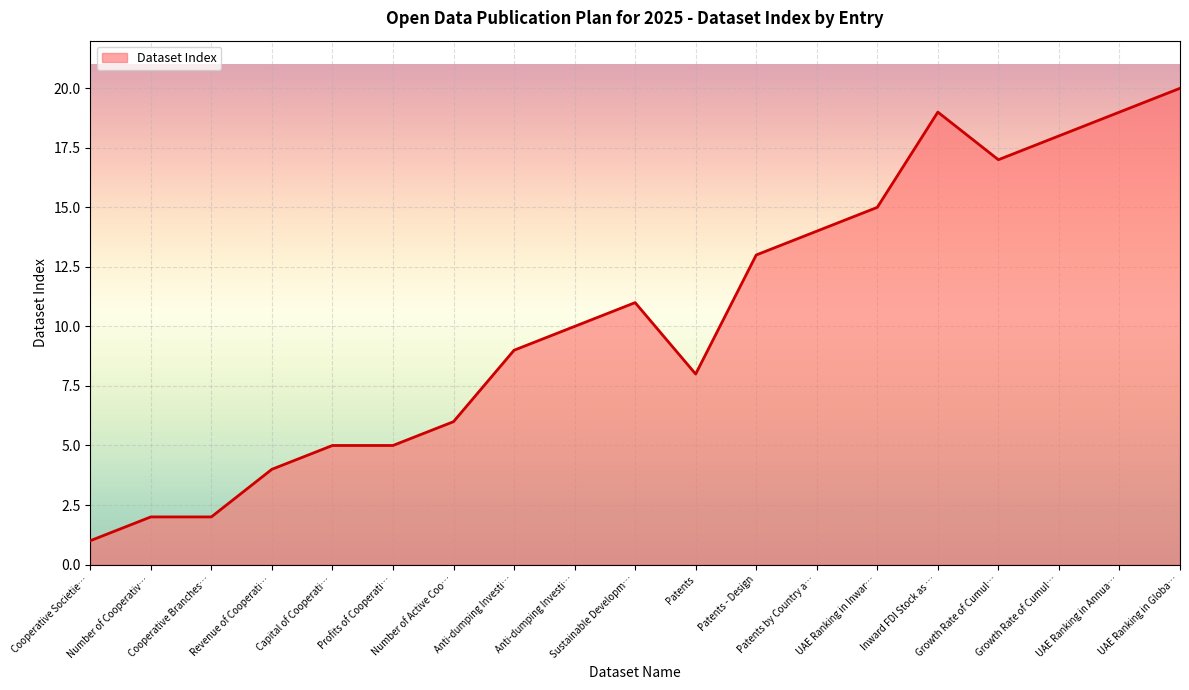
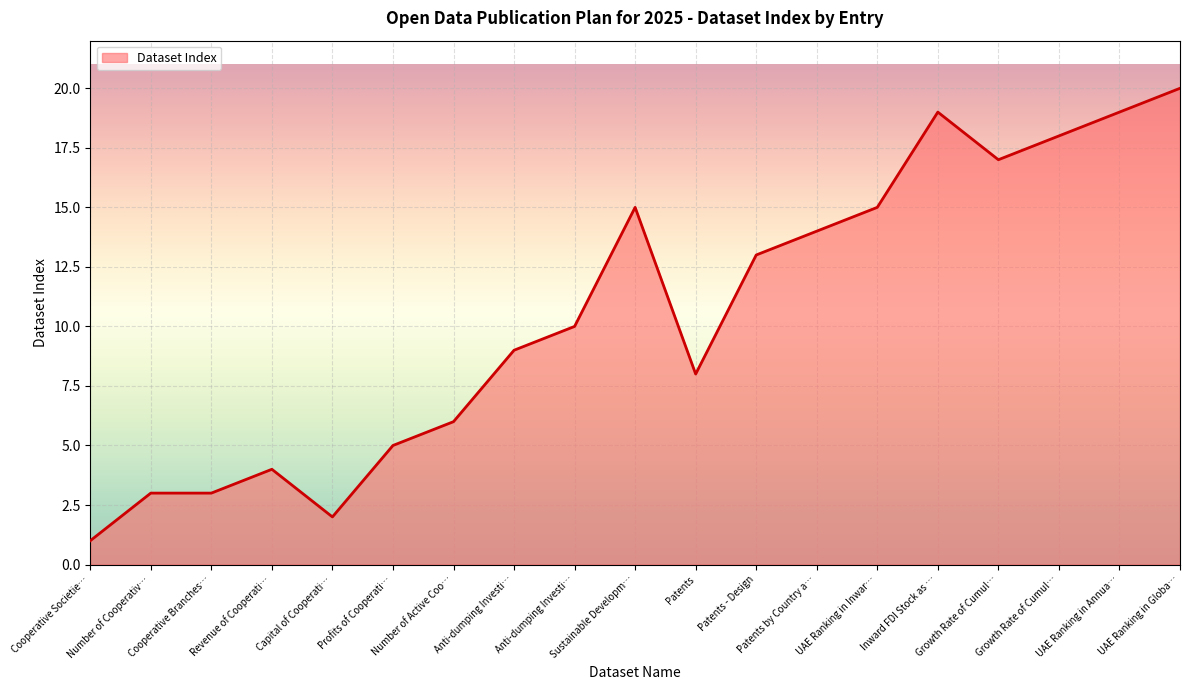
Number of Cooperativ…: 2 -> 3
Cooperative Branches…: 2 -> 3
Capital of Cooperati…: 5 -> 2
Sustainable Developm…: 11 -> 15
